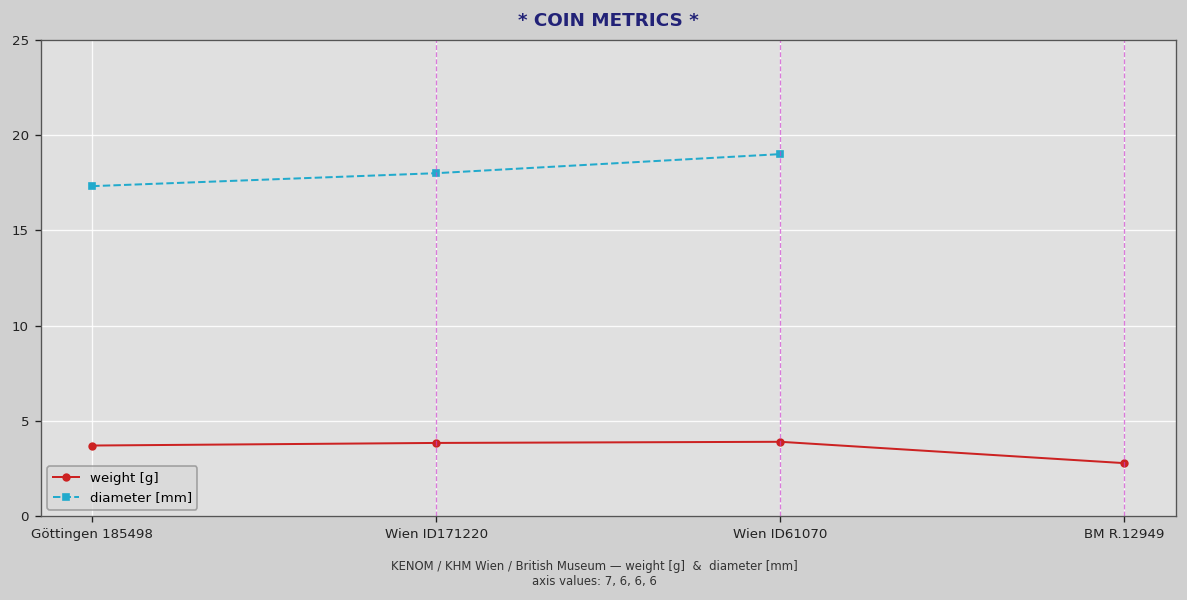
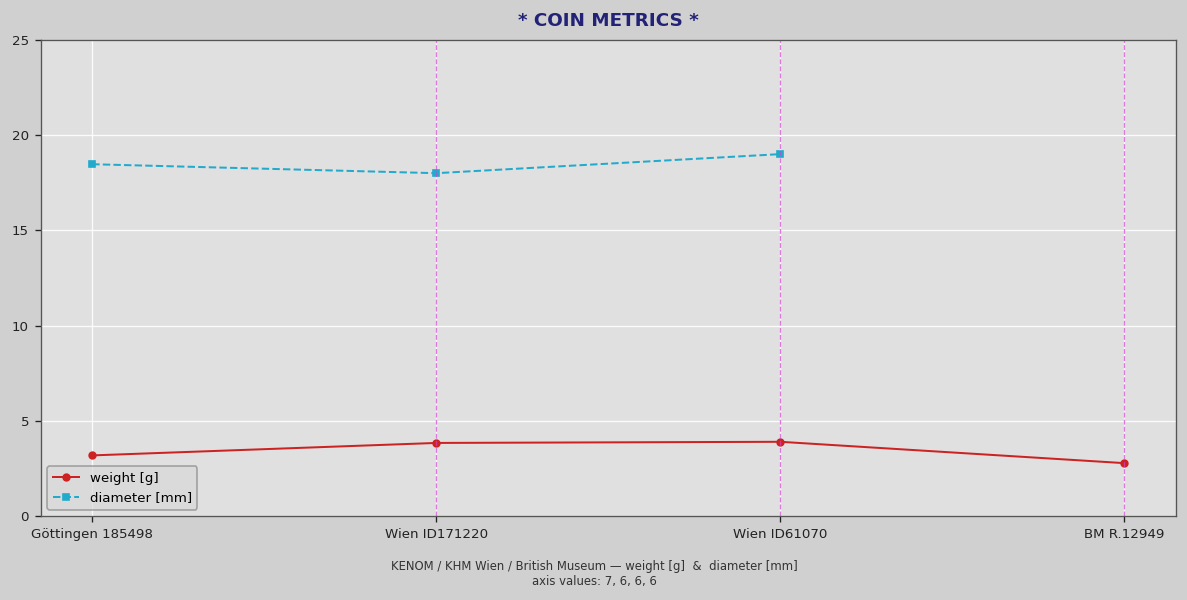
weight [g], Göttingen 185498: 3.7 -> 3.2
diameter [mm], Göttingen 185498: 17.3 -> 18.5
